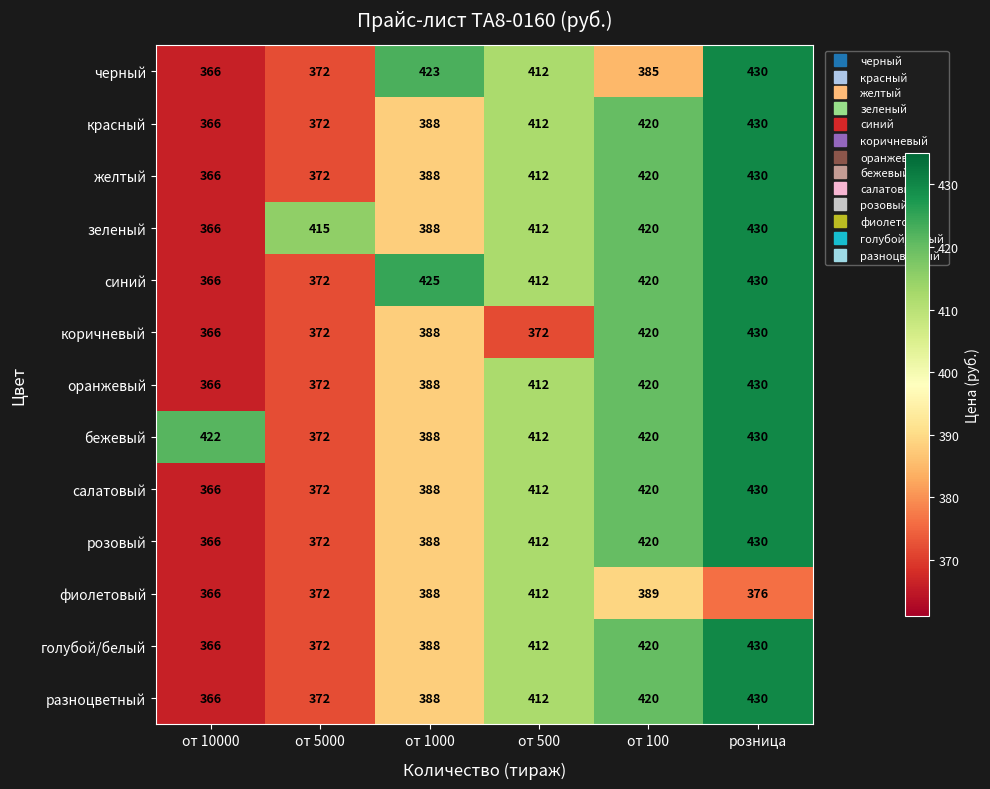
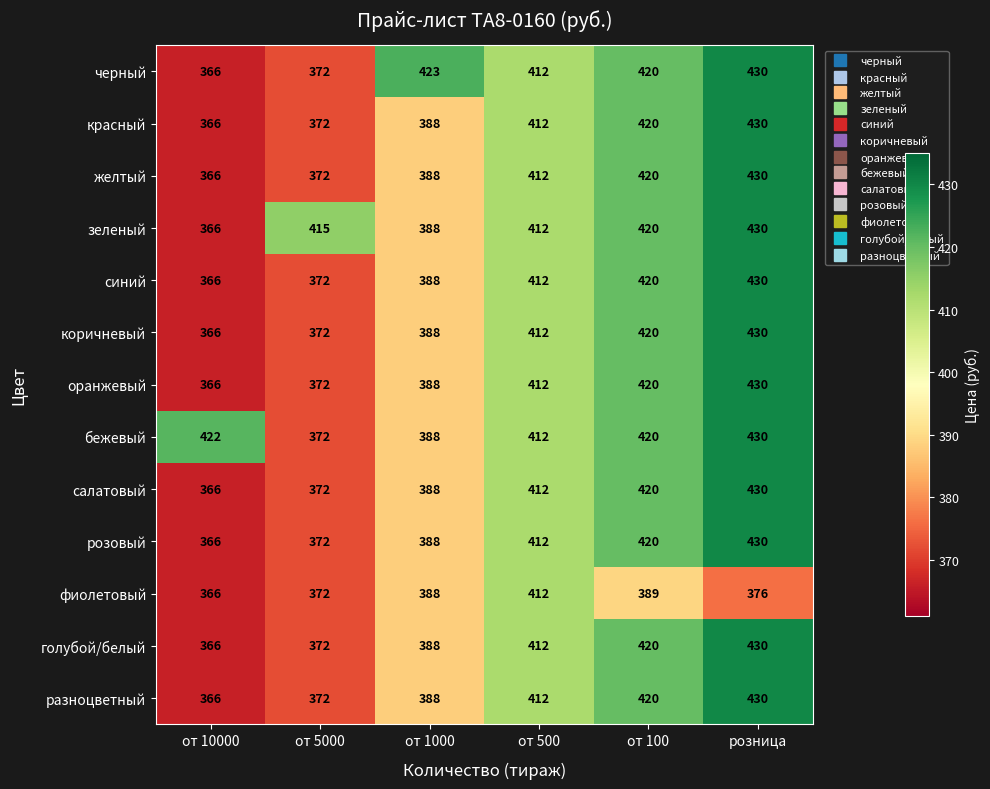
черный, от 100: 385 -> 420
синий, от 1000: 425 -> 388
коричневый, от 500: 372 -> 412
